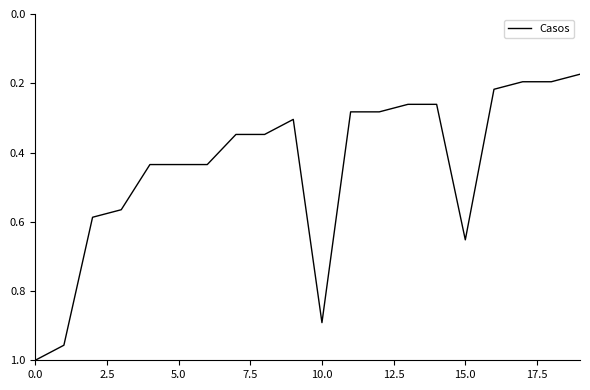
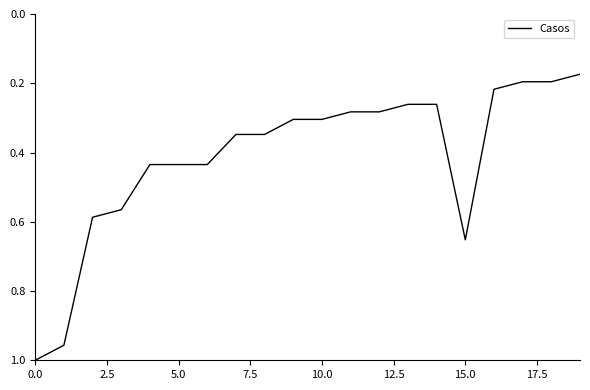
10.0: 0.89 -> 0.30
